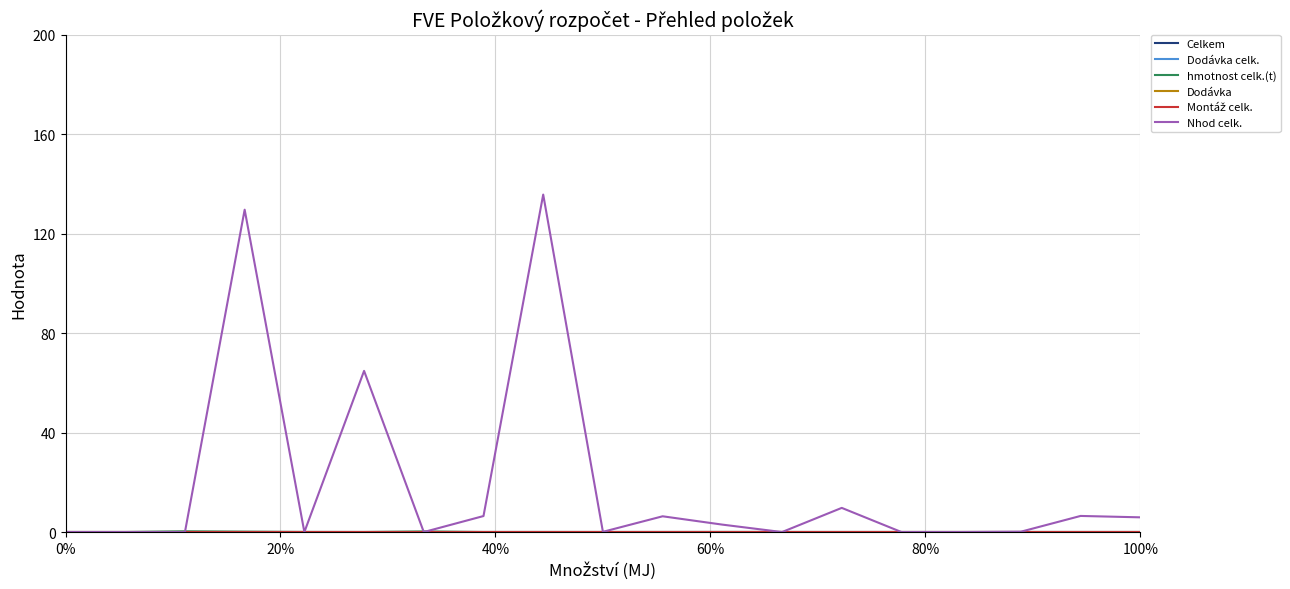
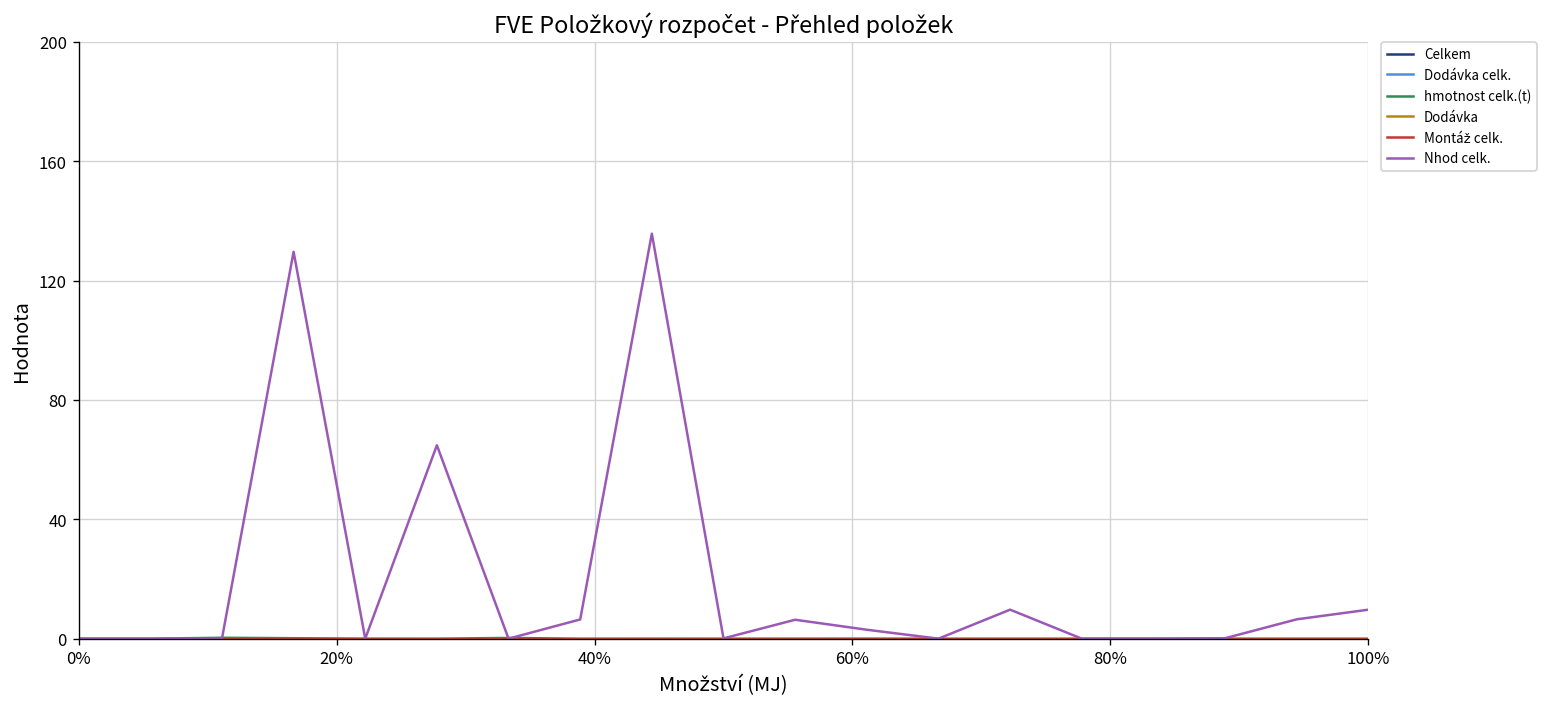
Nhod celk., 100%: 6 -> 10
